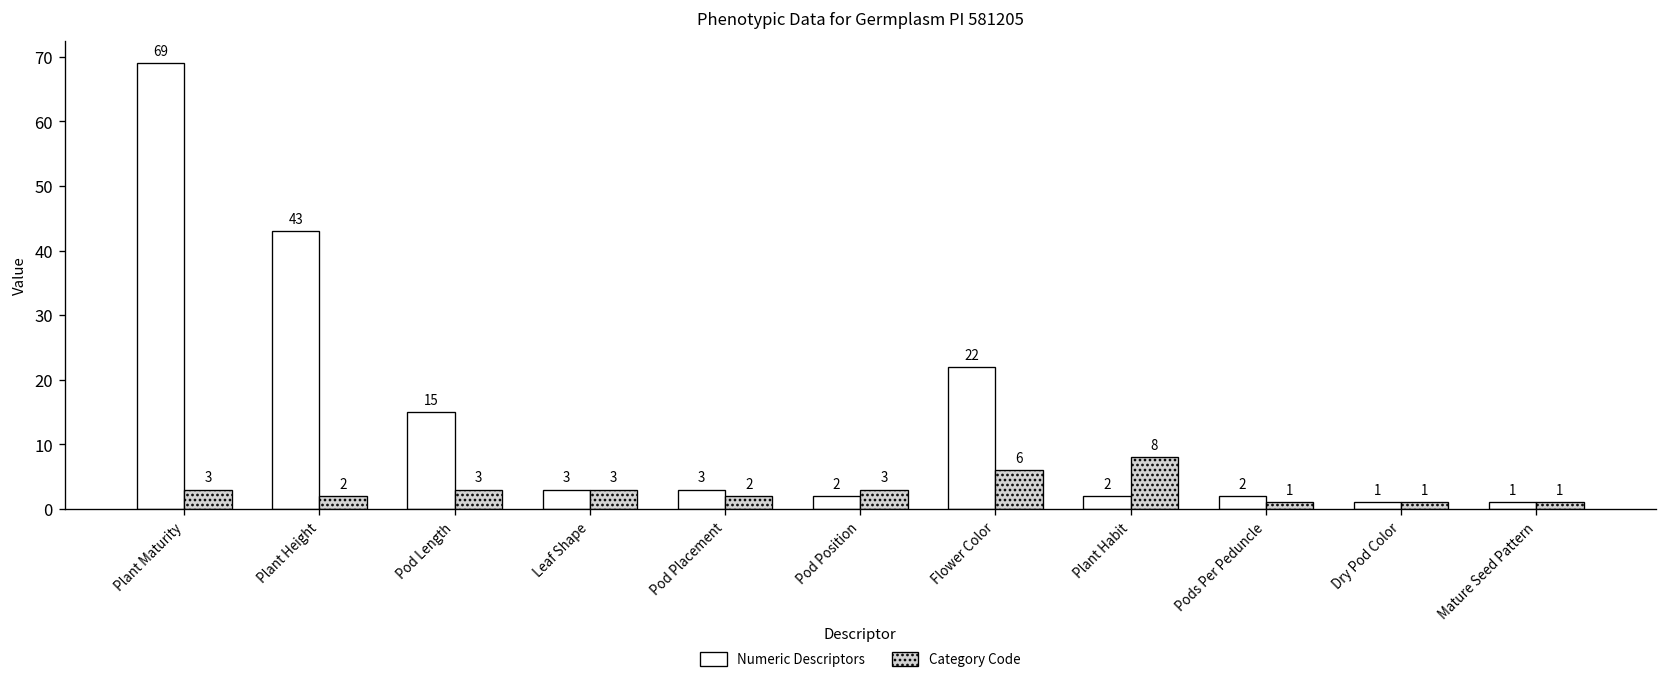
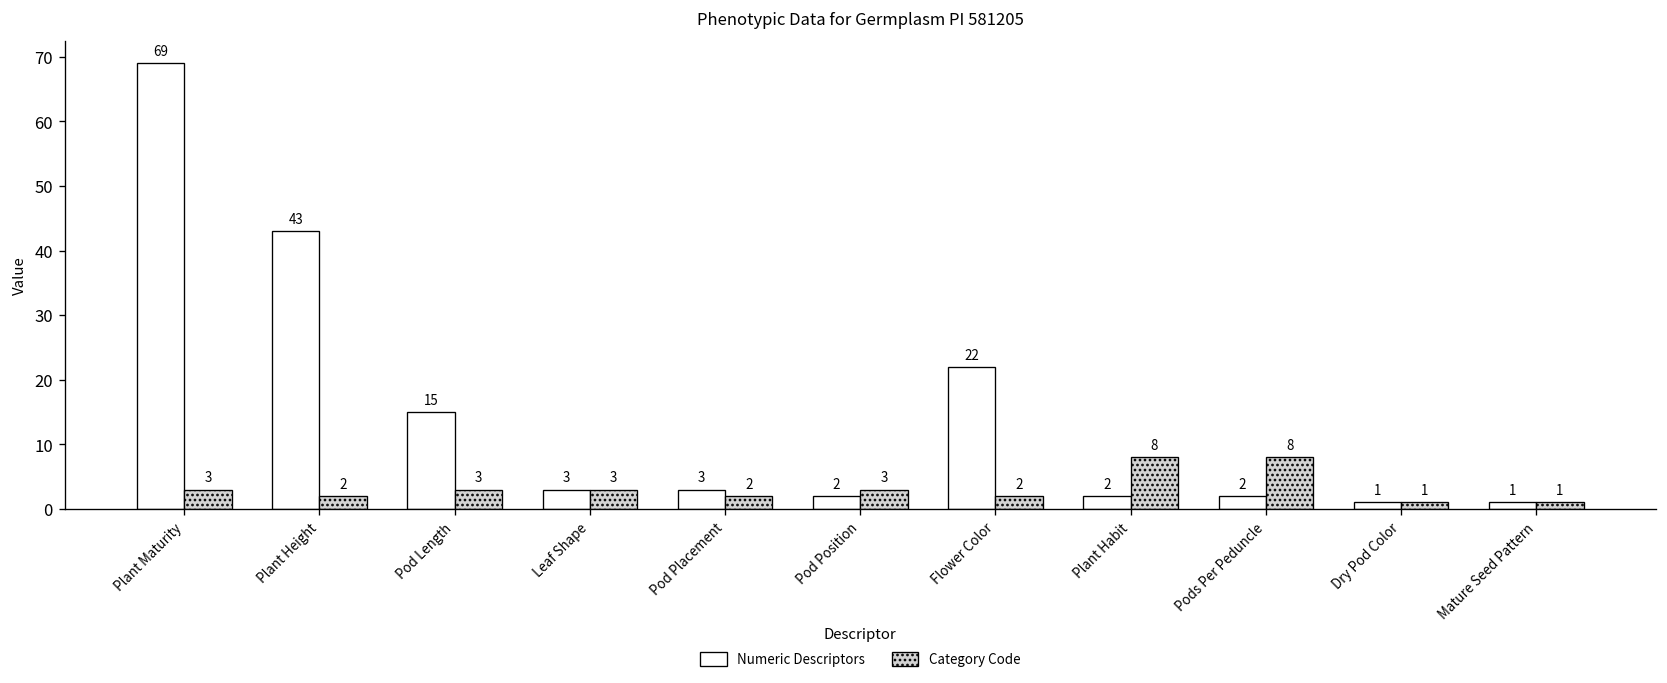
Category Code, Flower Color: 6 -> 2
Category Code, Pods Per Peduncle: 1 -> 8
